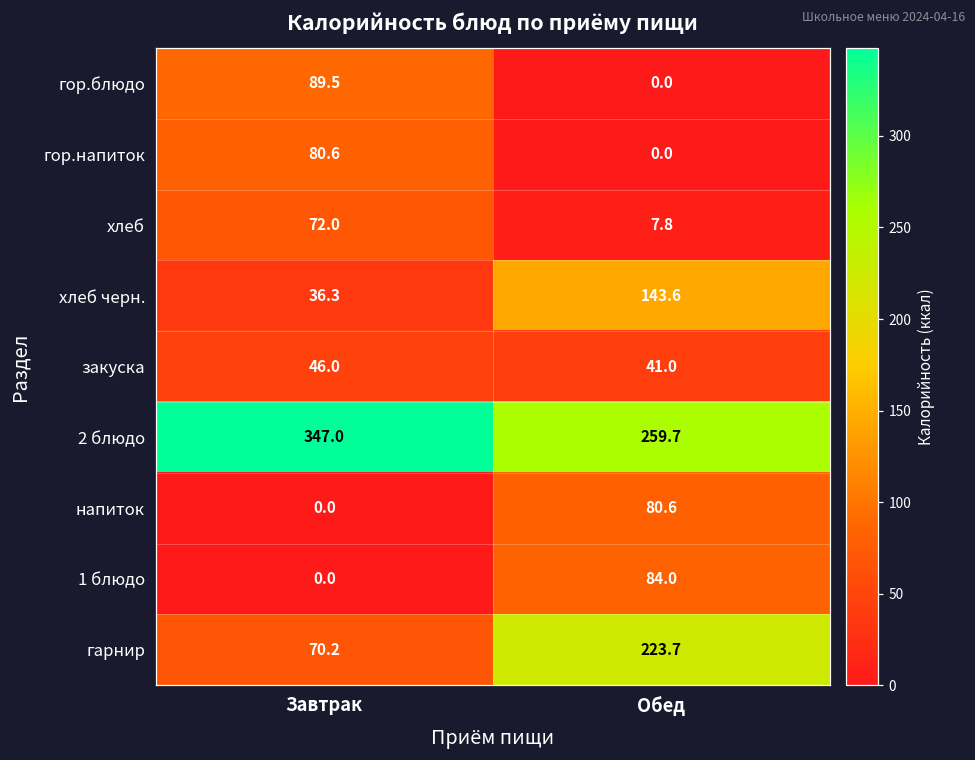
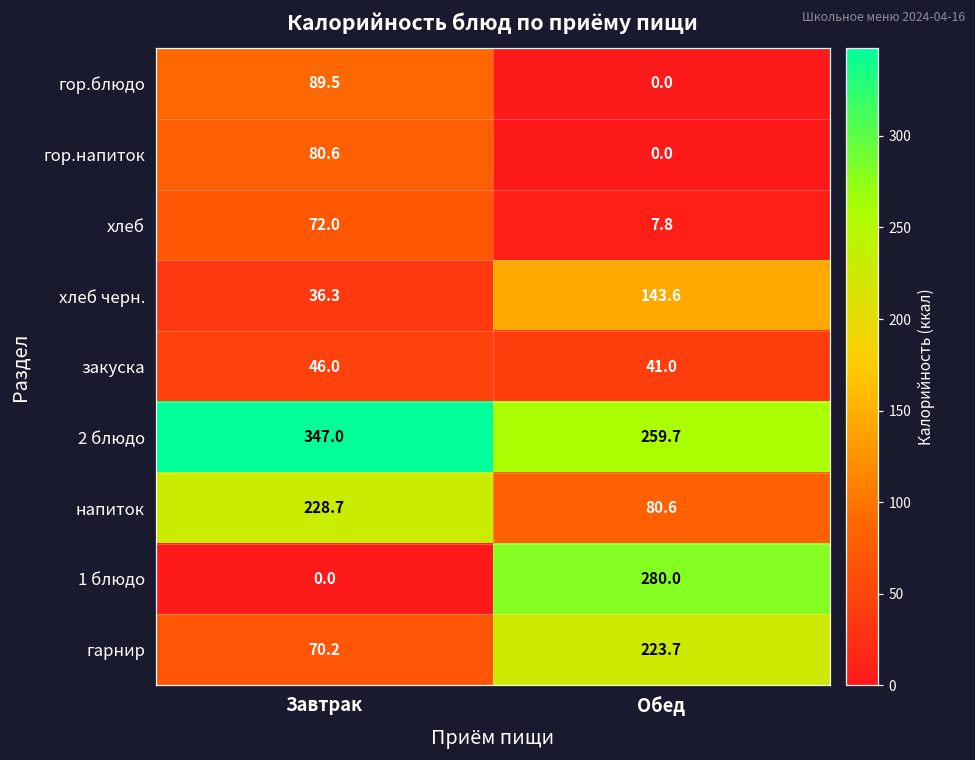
напиток, Завтрак: 0.0 -> 228.7
1 блюдо, Обед: 84.0 -> 280.0
